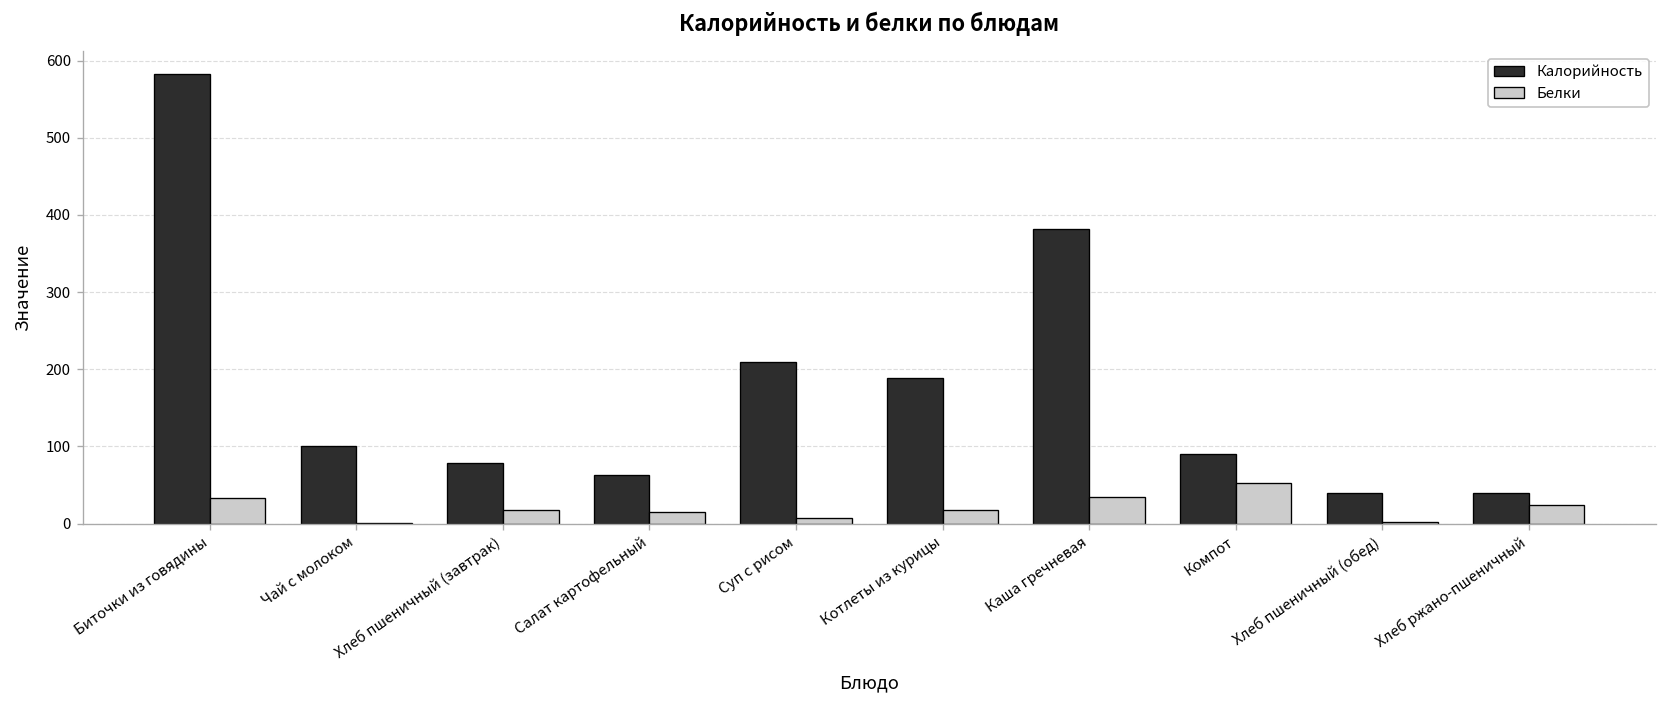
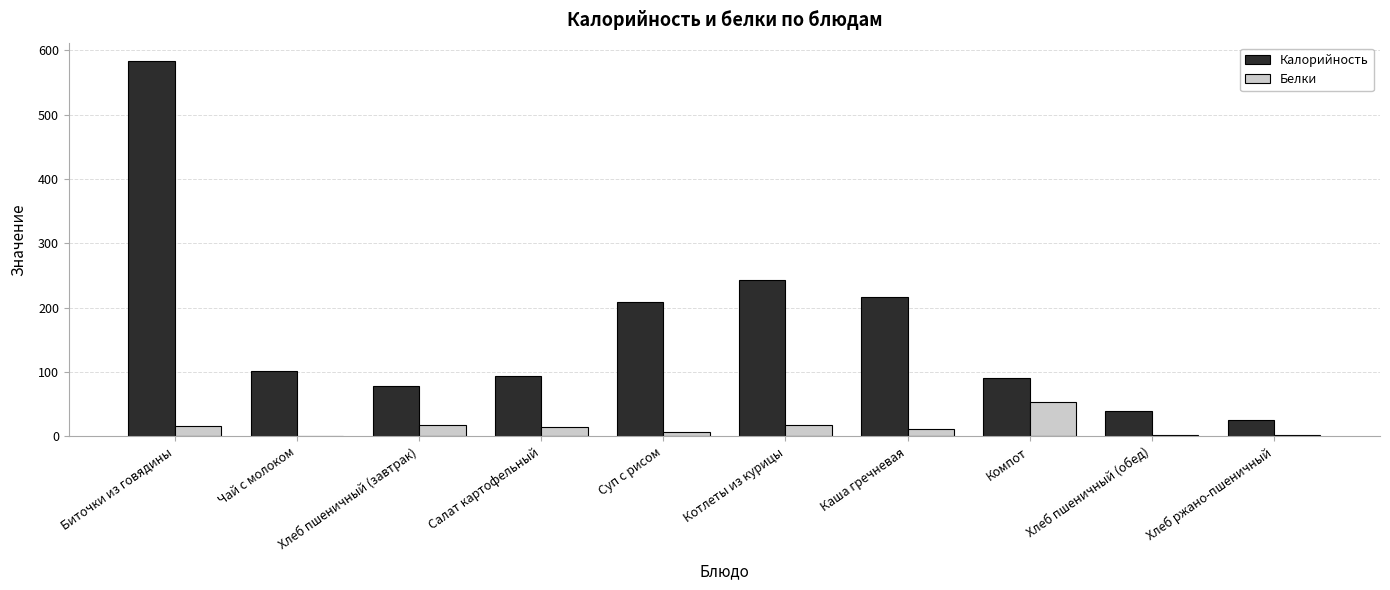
Белки, Биточки из говядины: 30 -> 20
Калорийность, Салат картофельный: 60 -> 90
Калорийность, Котлеты из курицы: 190 -> 240
Калорийность, Каша гречневая: 380 -> 220
Белки, Каша гречневая: 30 -> 10
Калорийность, Хлеб ржано-пшеничный: 40 -> 30
Белки, Хлеб ржано-пшеничный: 20 -> 0
